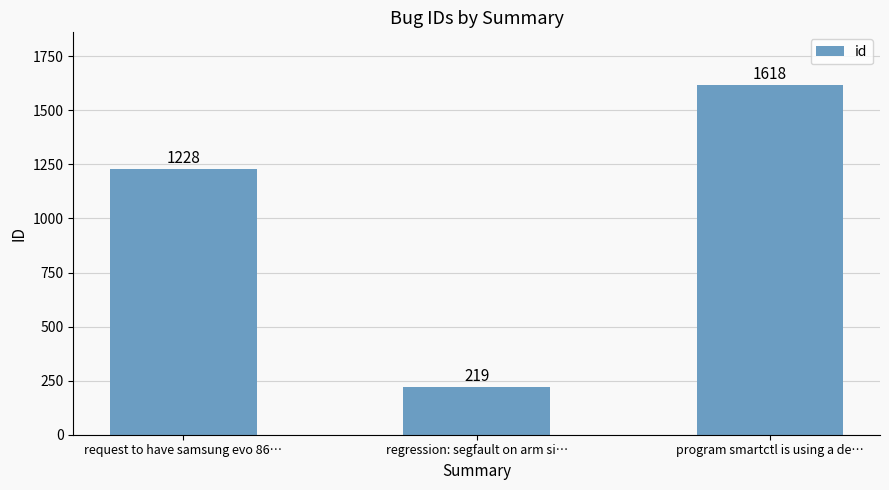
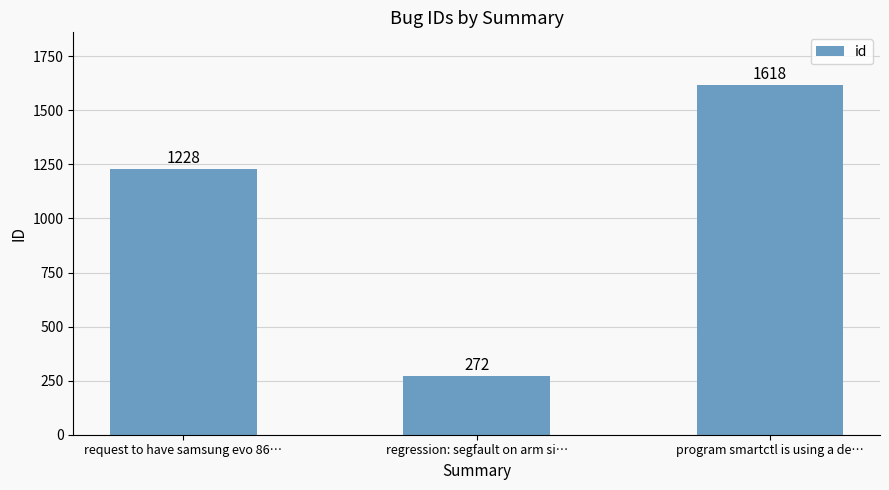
regression: segfault on arm si…: 219 -> 272
